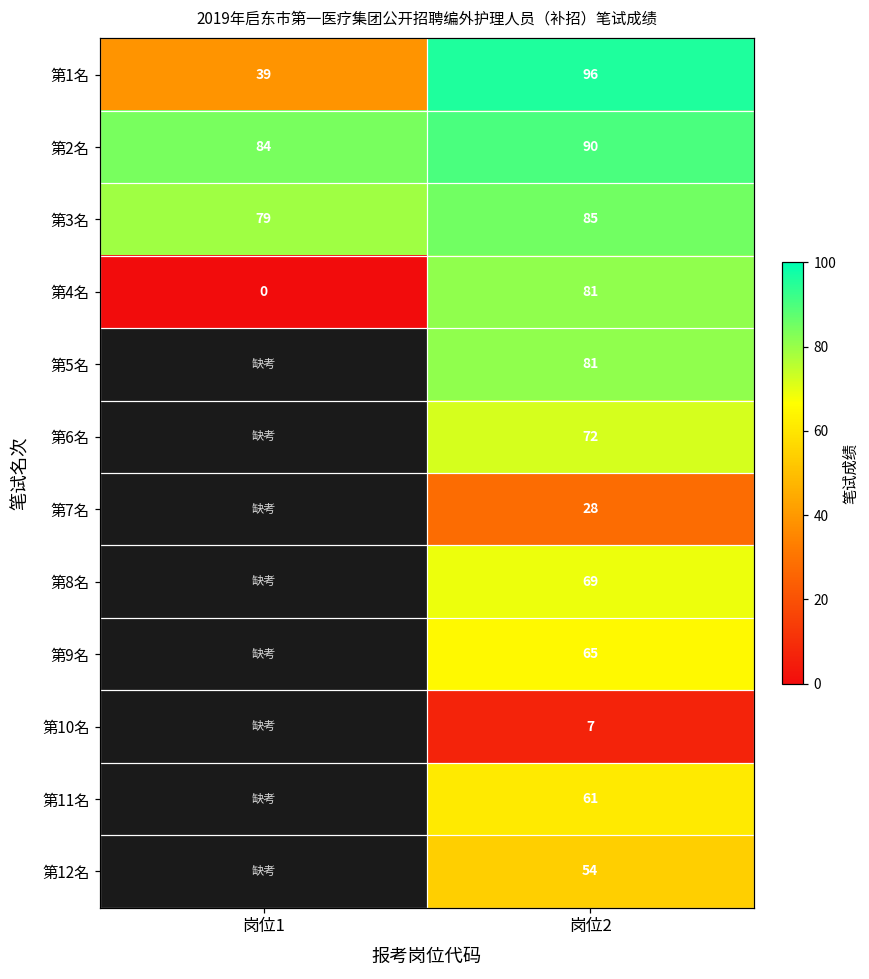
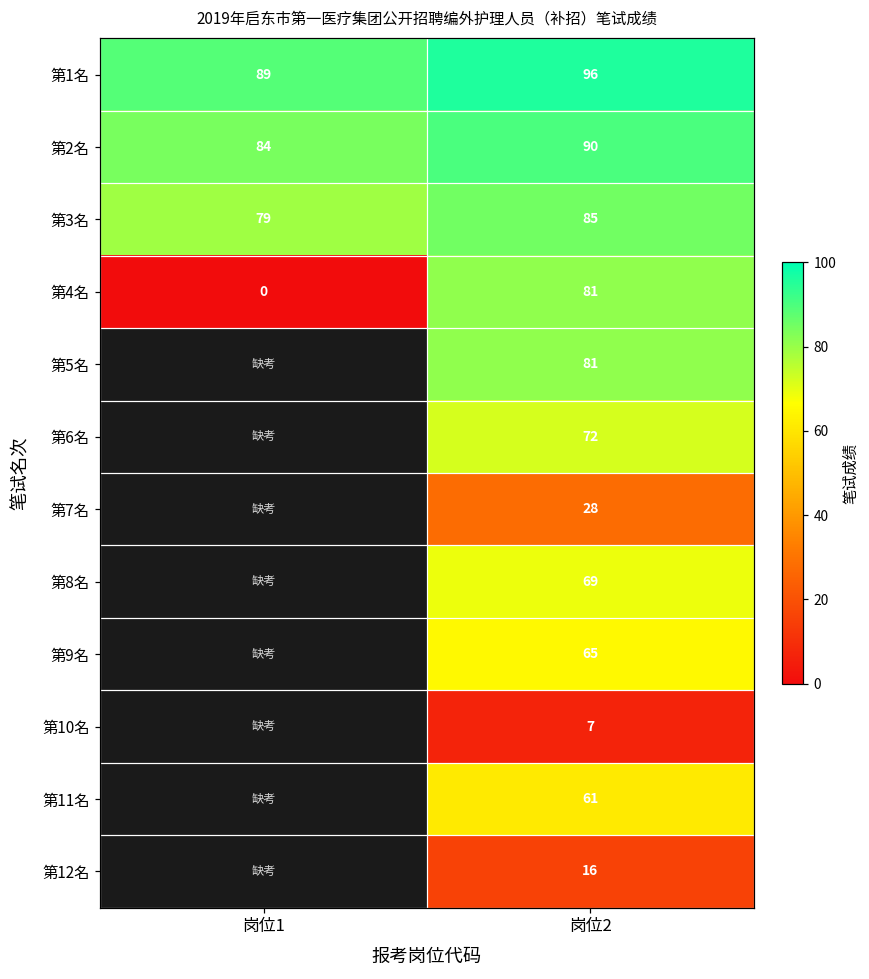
第1名, 岗位1: 39 -> 89
第12名, 岗位2: 54 -> 16
